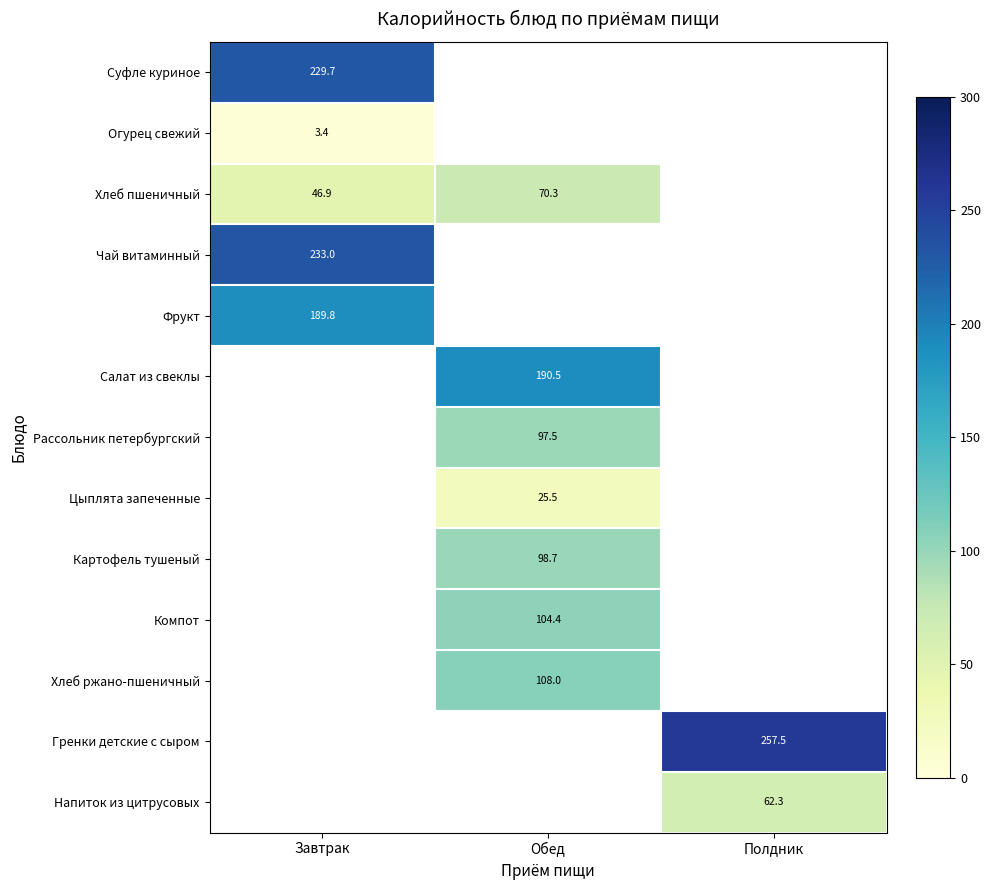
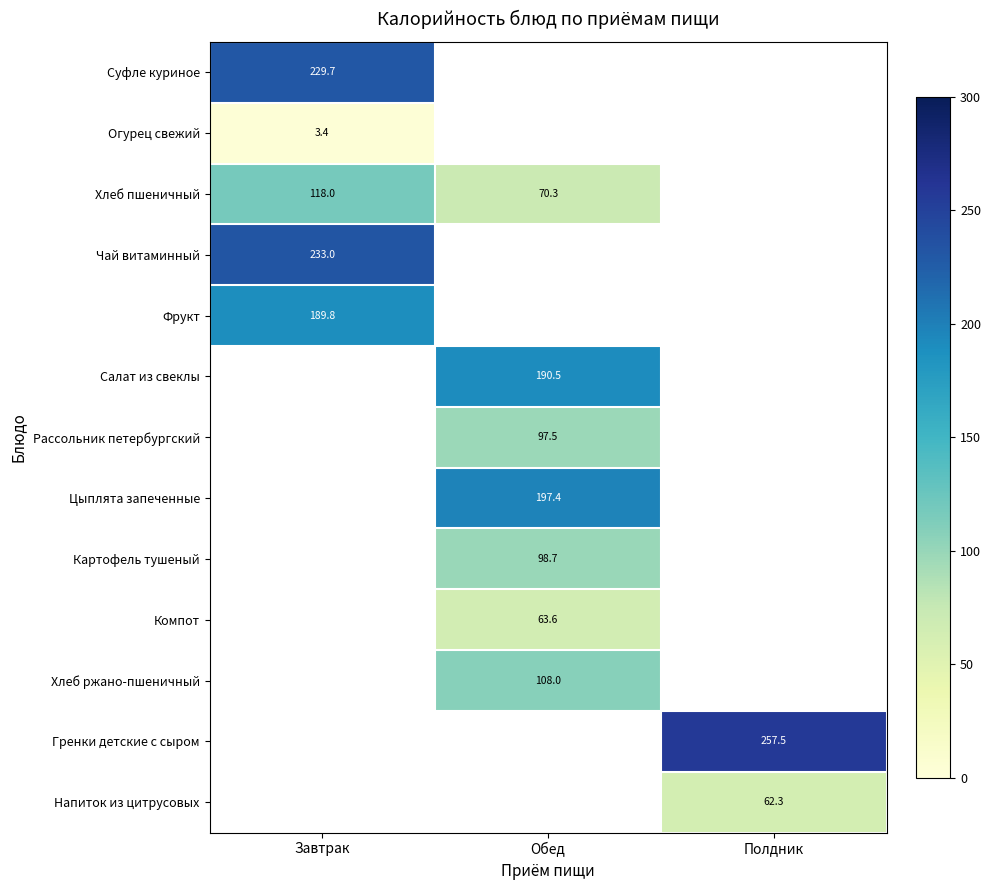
Хлеб пшеничный, Завтрак: 46.9 -> 118.0
Цыплята запеченные, Обед: 25.5 -> 197.4
Компот, Обед: 104.4 -> 63.6
